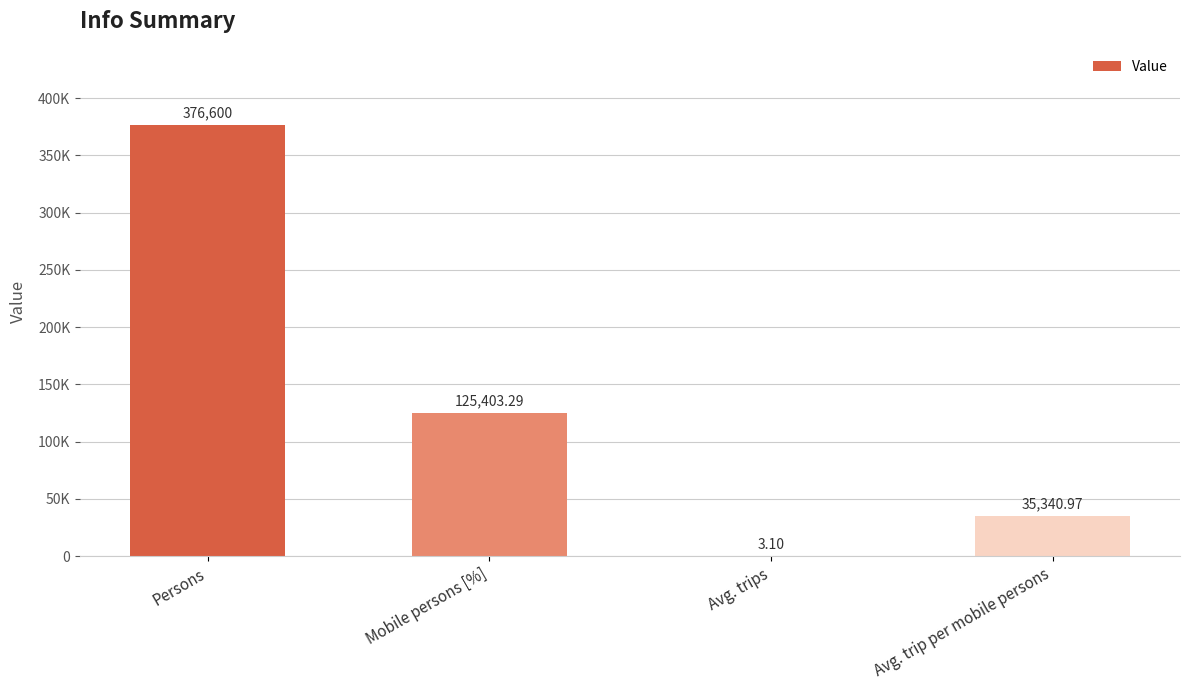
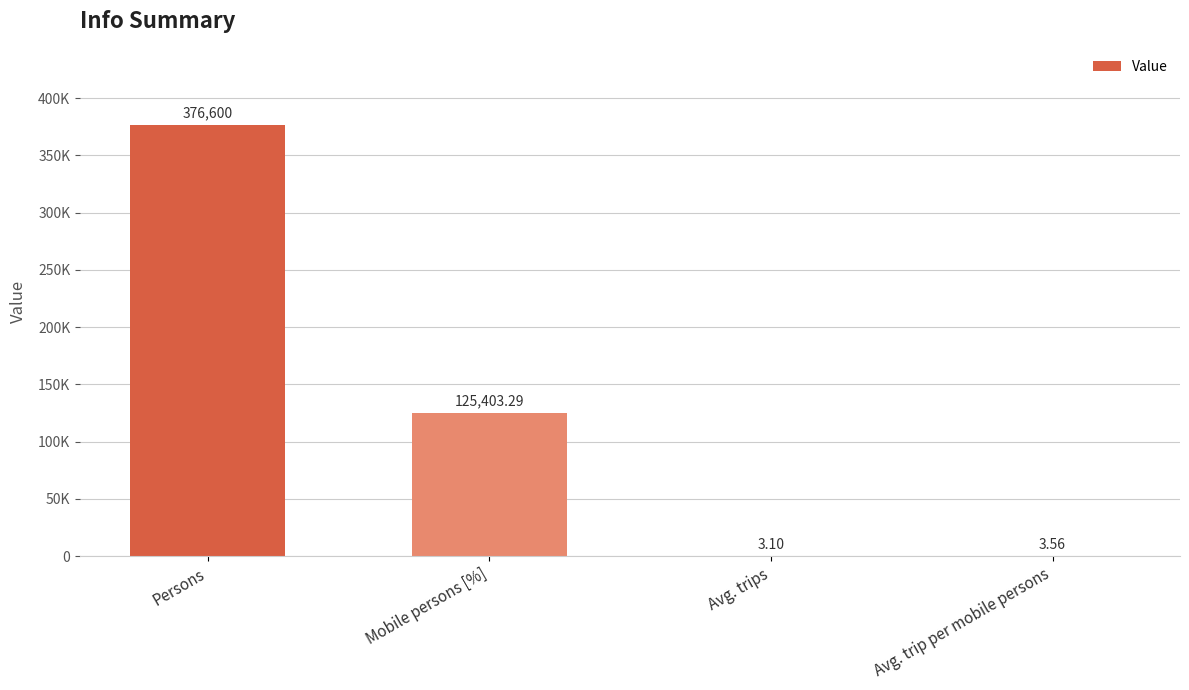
Avg. trip per mobile persons: 35,340.97 -> 3.56
